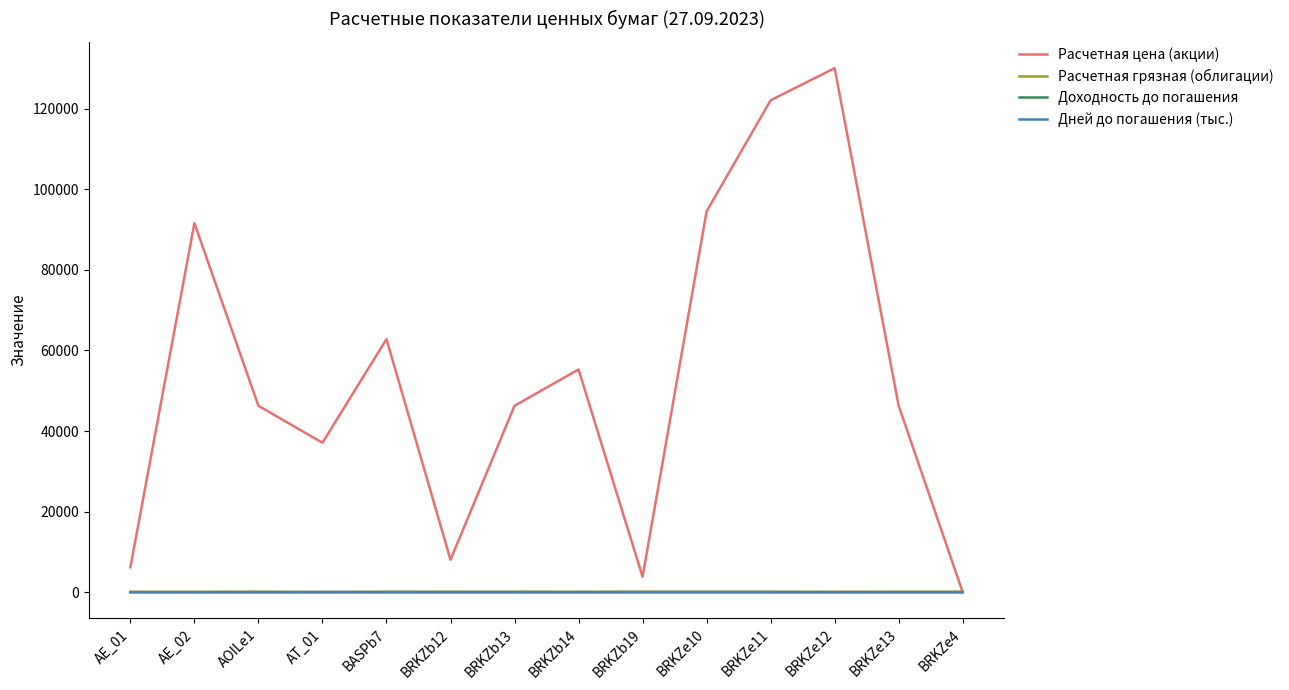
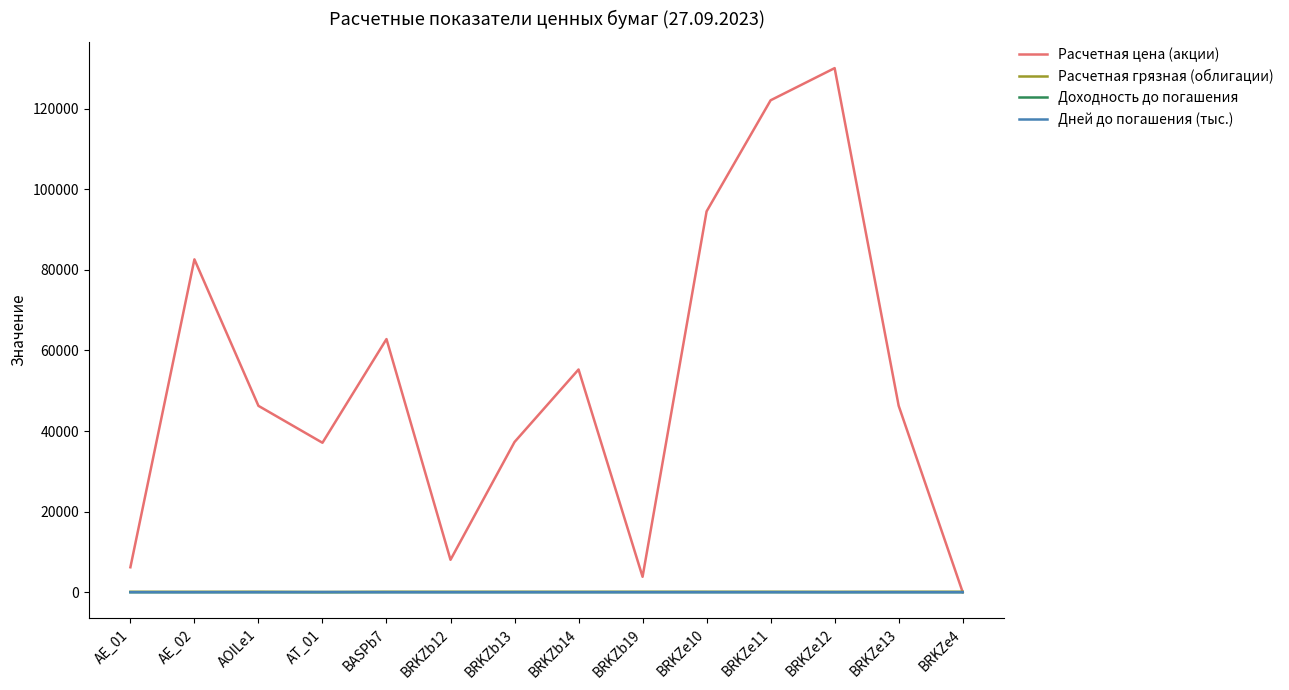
Расчетная цена (акции), AE_02: 92000 -> 83000
Расчетная цена (акции), BRKZb13: 46000 -> 37000
